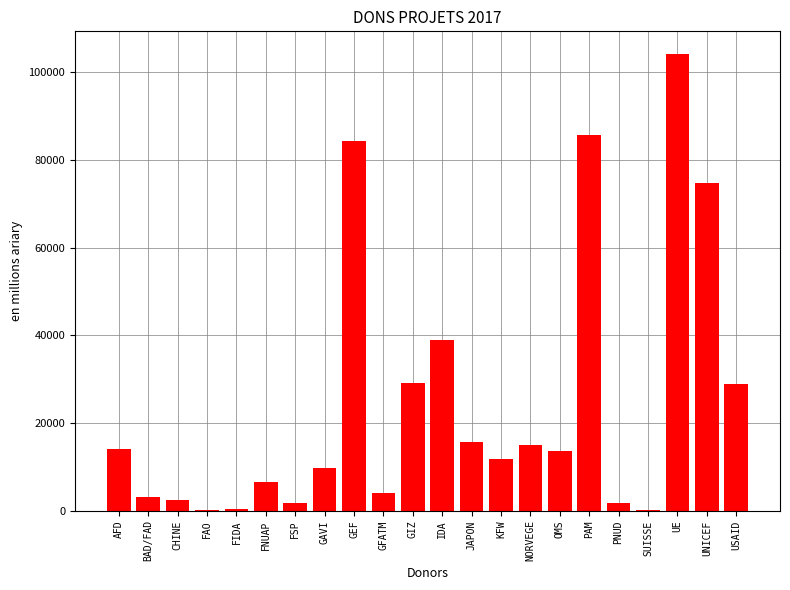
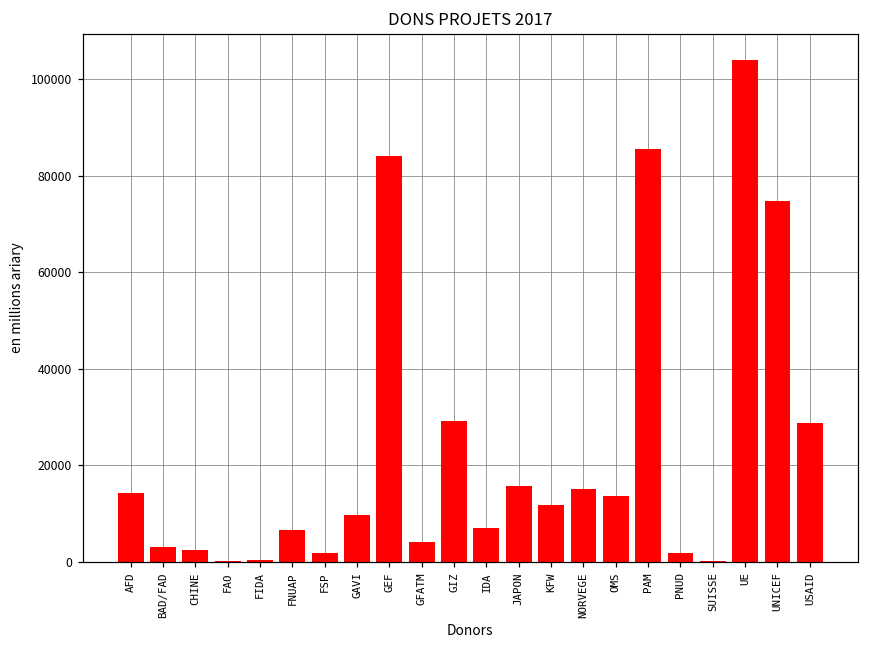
IDA: 39000 -> 7000
